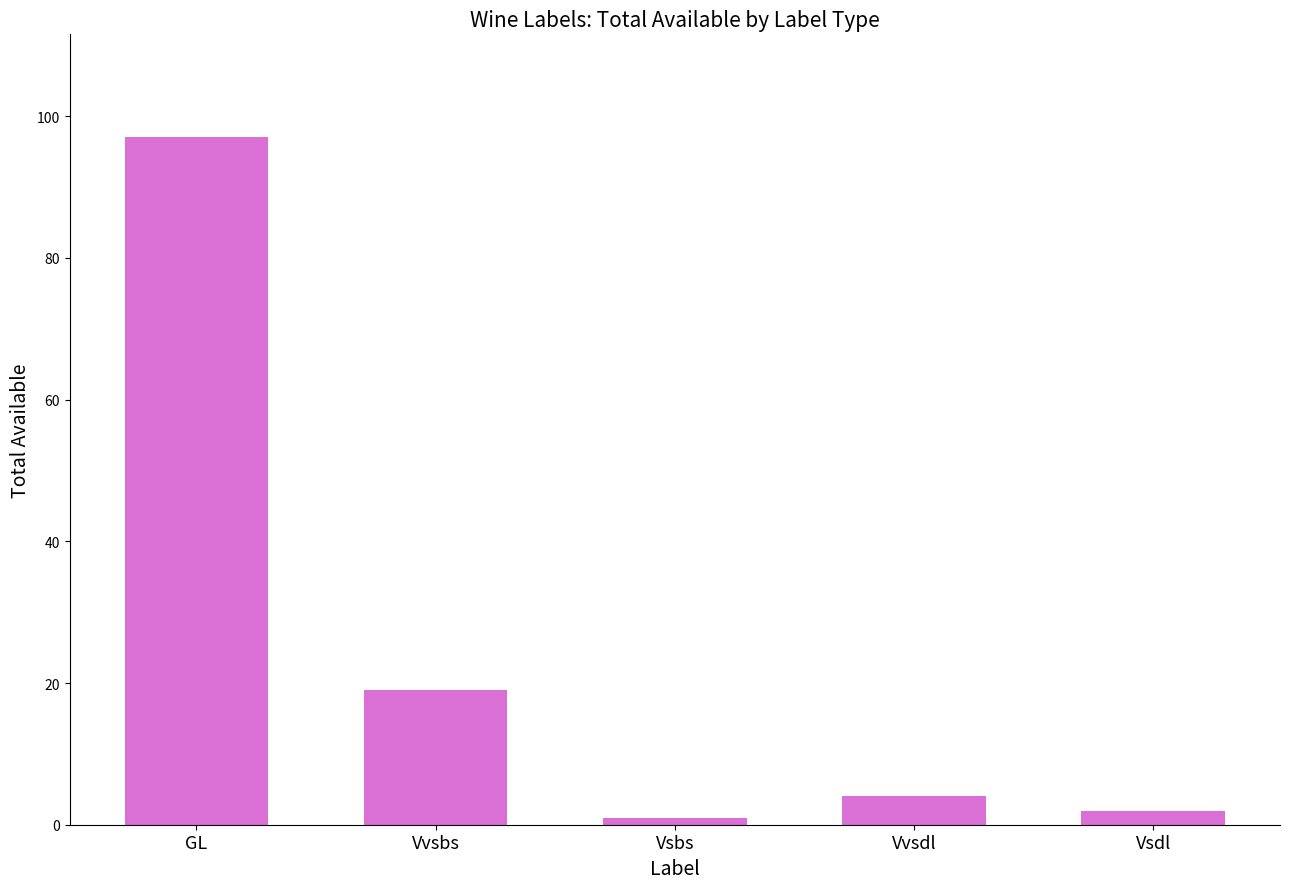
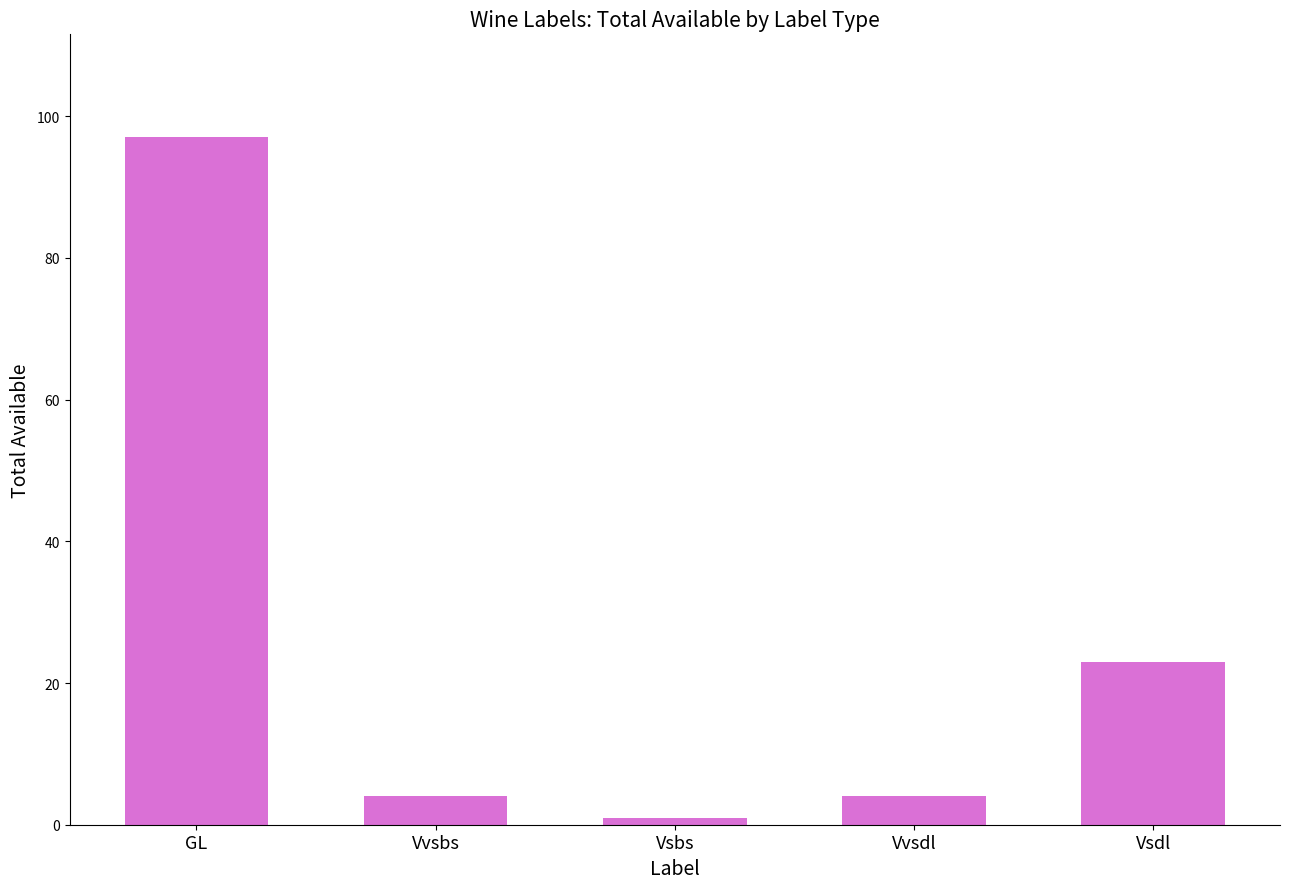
Vvsbs: 19 -> 4
Vsdl: 2 -> 23
